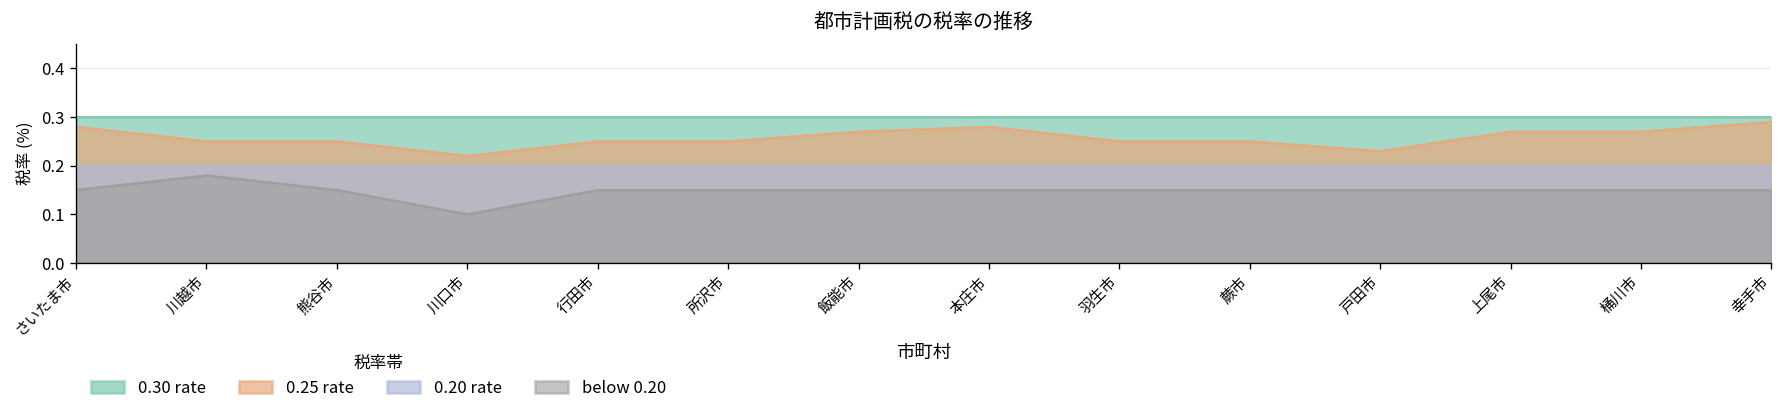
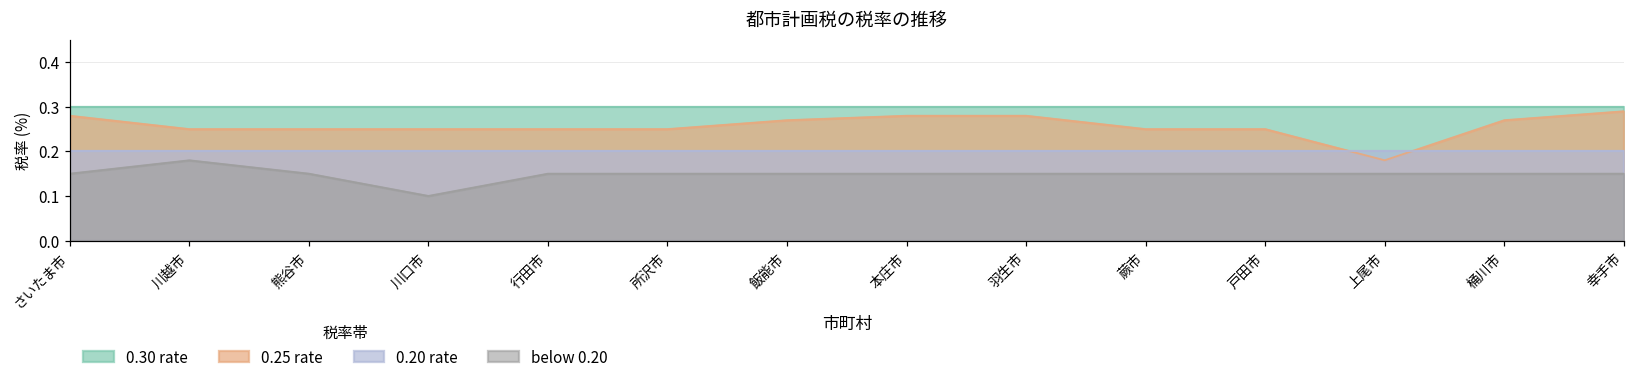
0.25 rate, 川口市: 0.22 -> 0.25
0.25 rate, 羽生市: 0.25 -> 0.28
0.25 rate, 戸田市: 0.23 -> 0.25
0.25 rate, 上尾市: 0.27 -> 0.18
